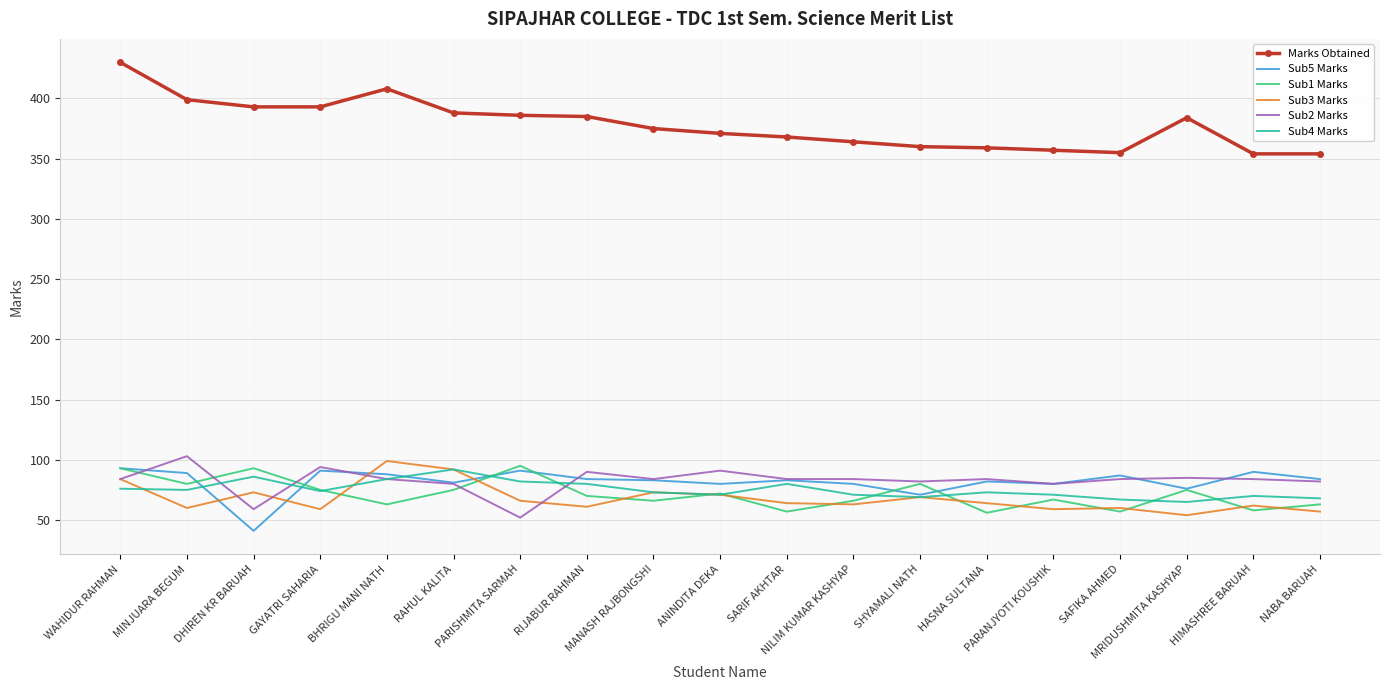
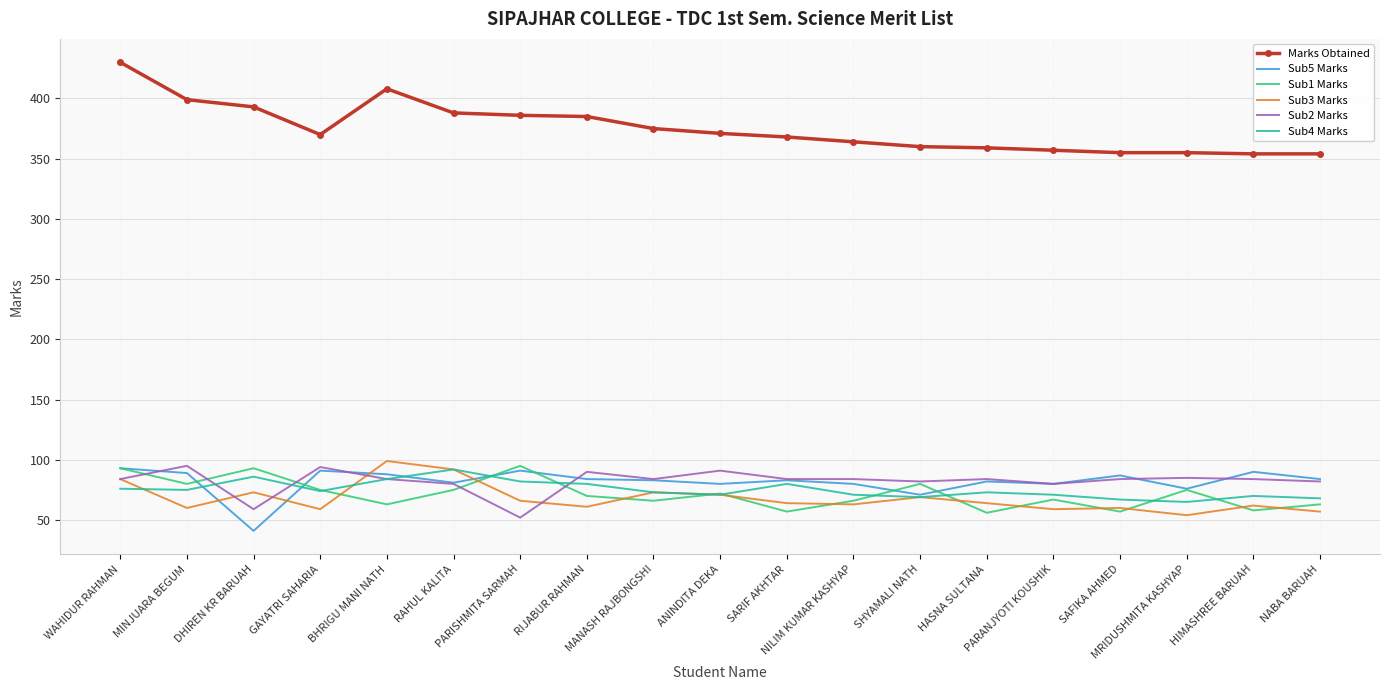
Sub2 Marks, MINJUARA BEGUM: 103 -> 95
Marks Obtained, GAYATRI SAHARIA: 393 -> 370
Marks Obtained, MRIDUSHMITA KASHYAP: 384 -> 355
